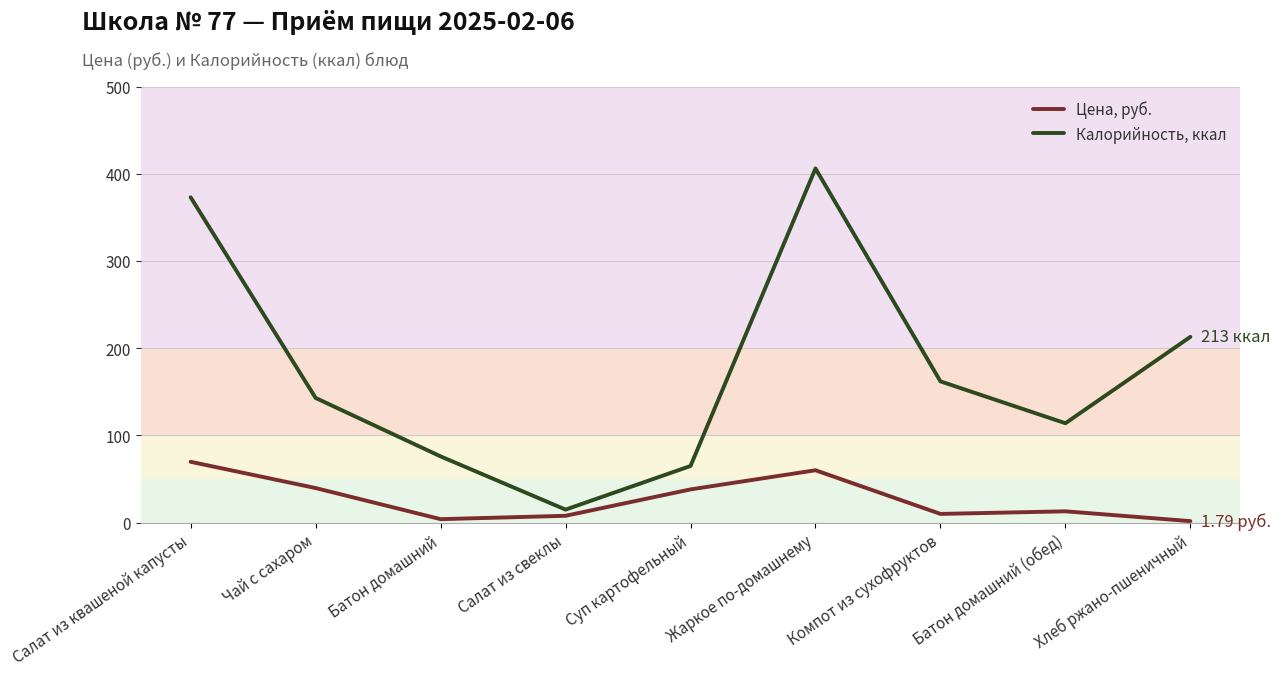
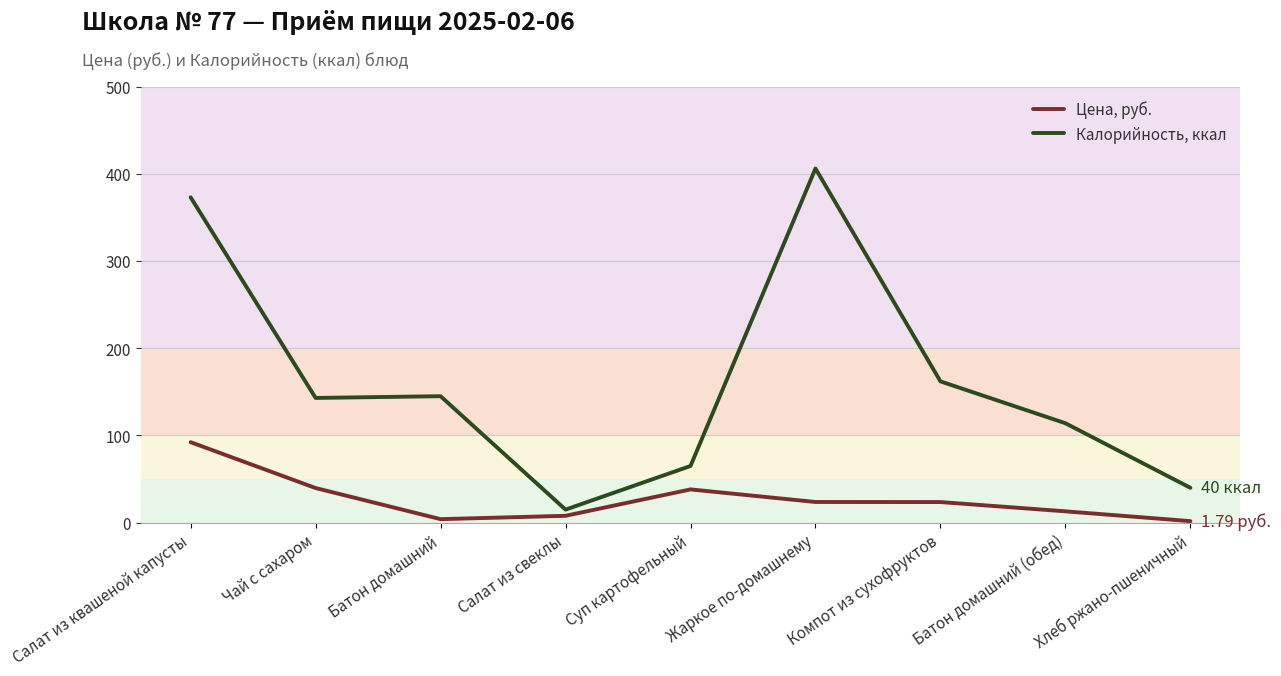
Цена, руб., Салат из квашеной капусты: 70 -> 90
Калорийность, ккал, Батон домашний: 80 -> 150
Цена, руб., Жаркое по-домашнему: 60 -> 20
Цена, руб., Компот из сухофруктов: 10 -> 20
Калорийность, ккал, Хлеб ржано-пшеничный: 213 -> 40
